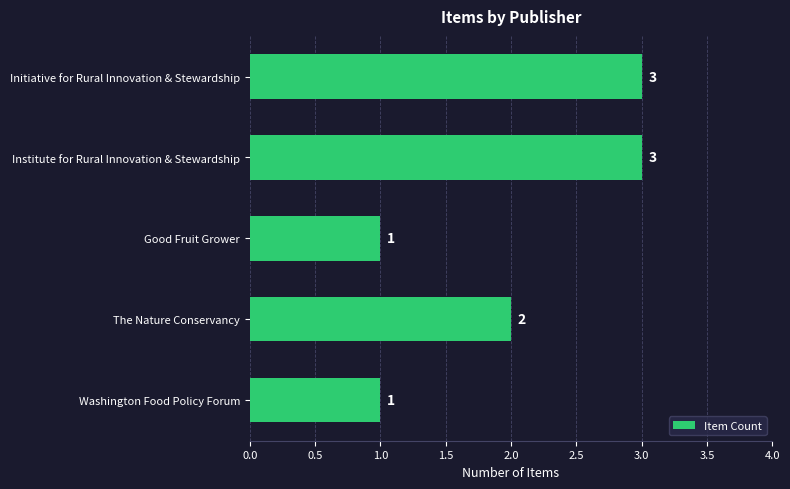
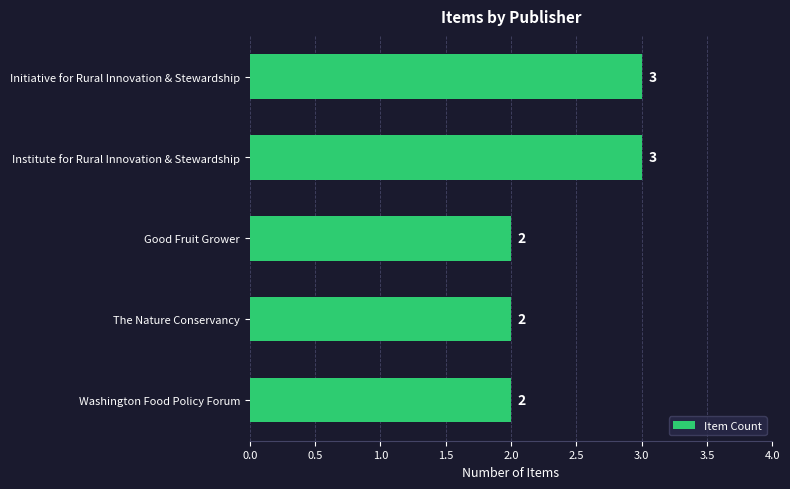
Good Fruit Grower: 1 -> 2
Washington Food Policy Forum: 1 -> 2
